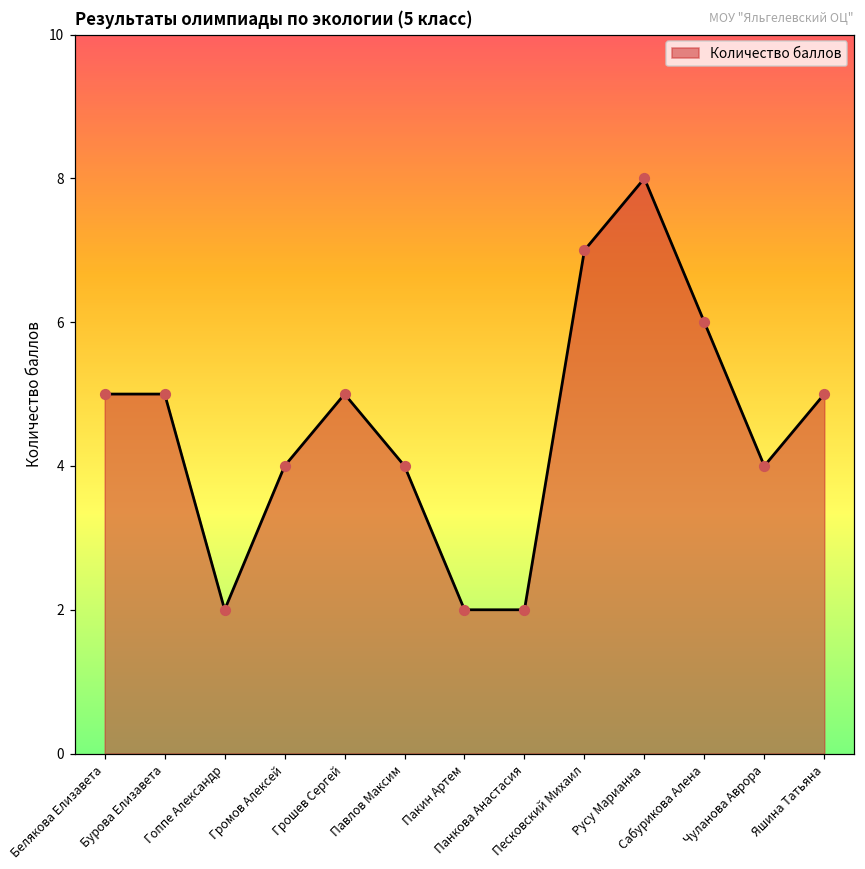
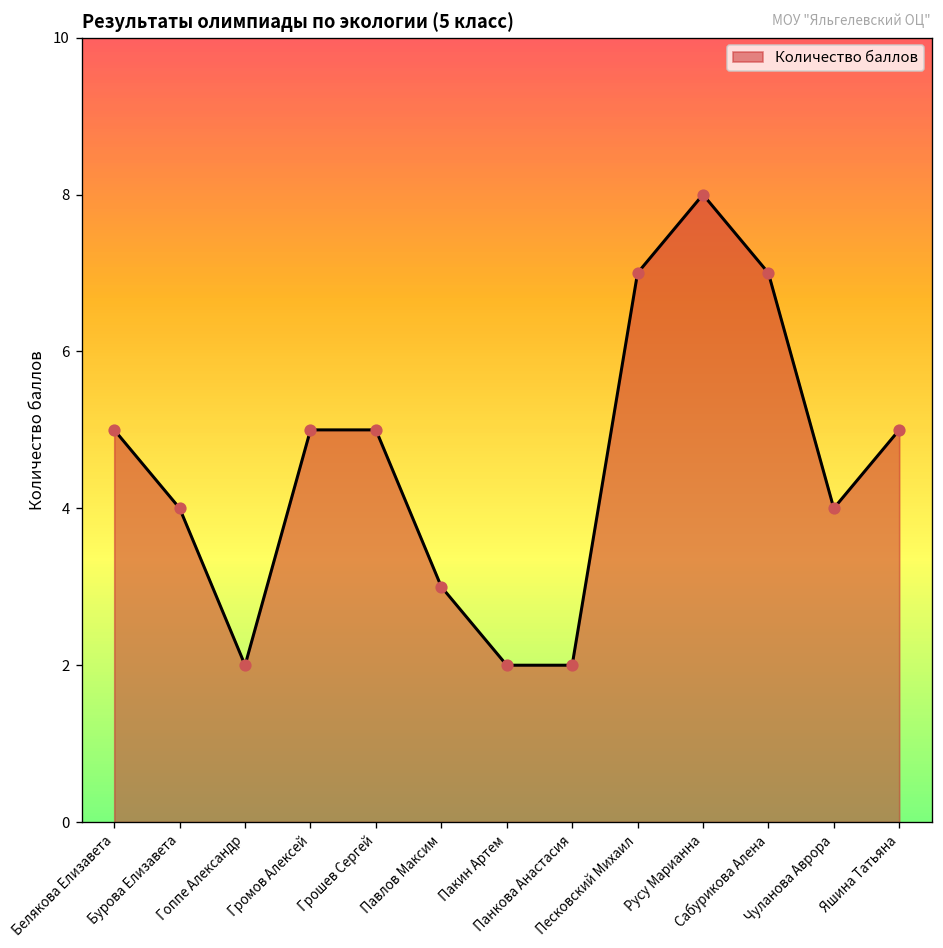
Бурова Елизавета: 5 -> 4
Громов Алексей: 4 -> 5
Павлов Максим: 4 -> 3
Сабурикова Алена: 6 -> 7
